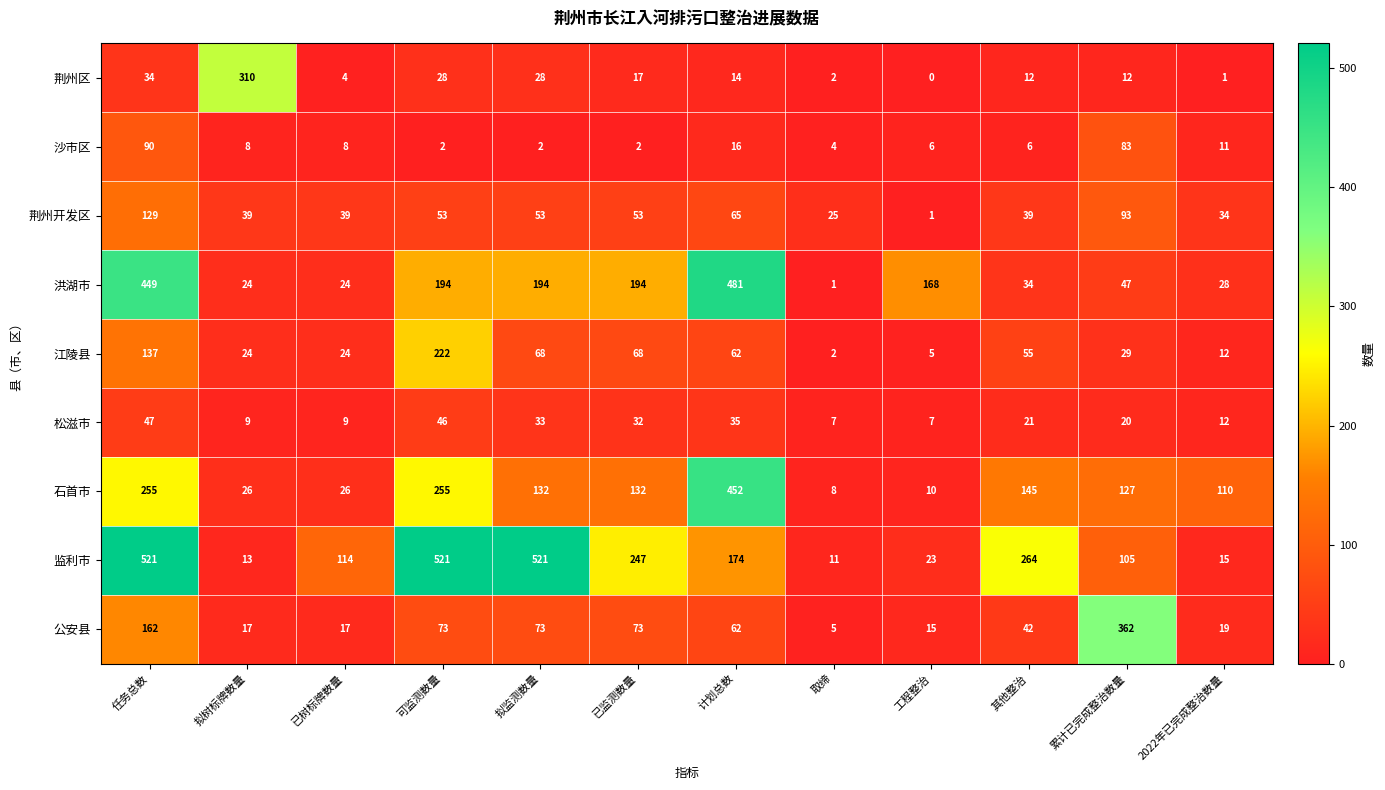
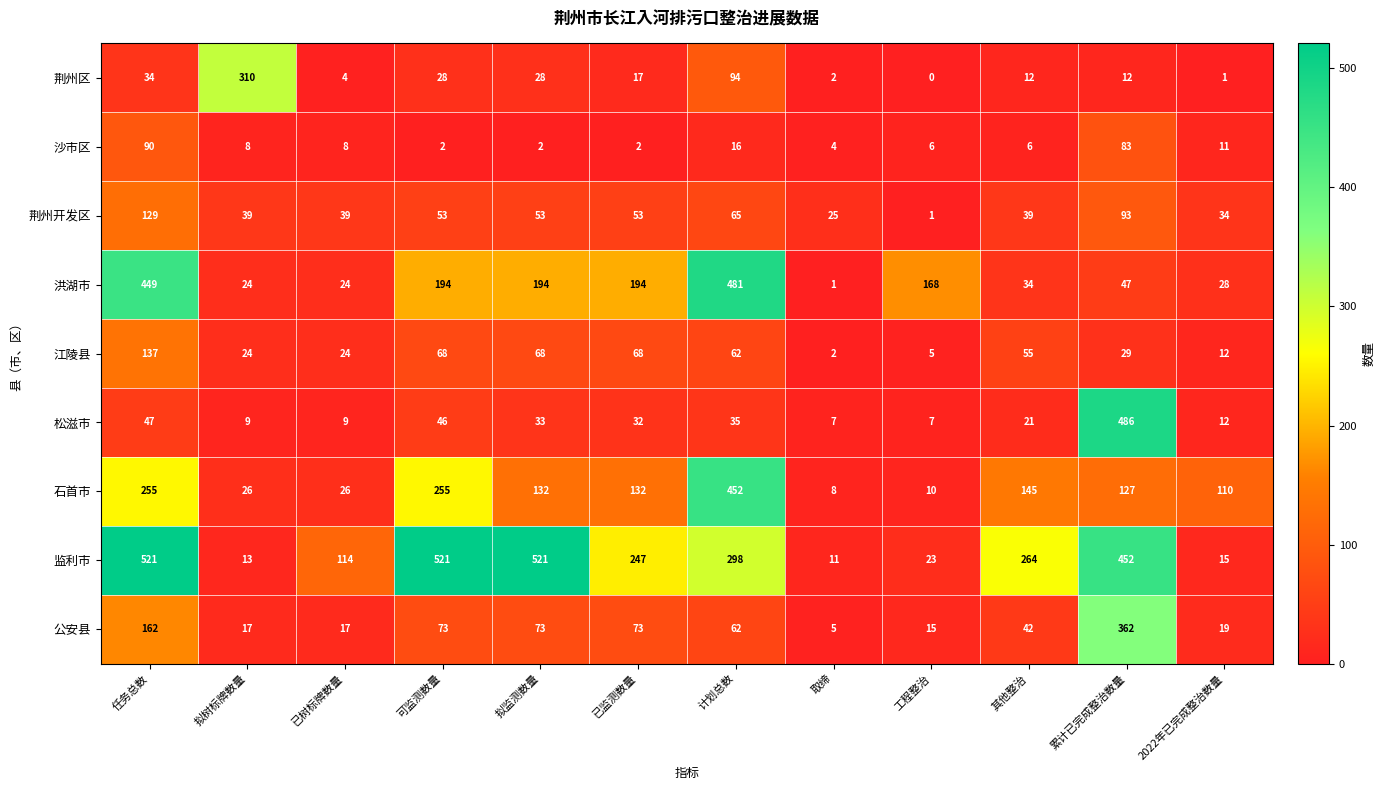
荆州区, 计划总数: 14 -> 94
江陵县, 可监测数量: 222 -> 68
松滋市, 累计已完成整治数量: 20 -> 486
监利市, 计划总数: 174 -> 298
监利市, 累计已完成整治数量: 105 -> 452
